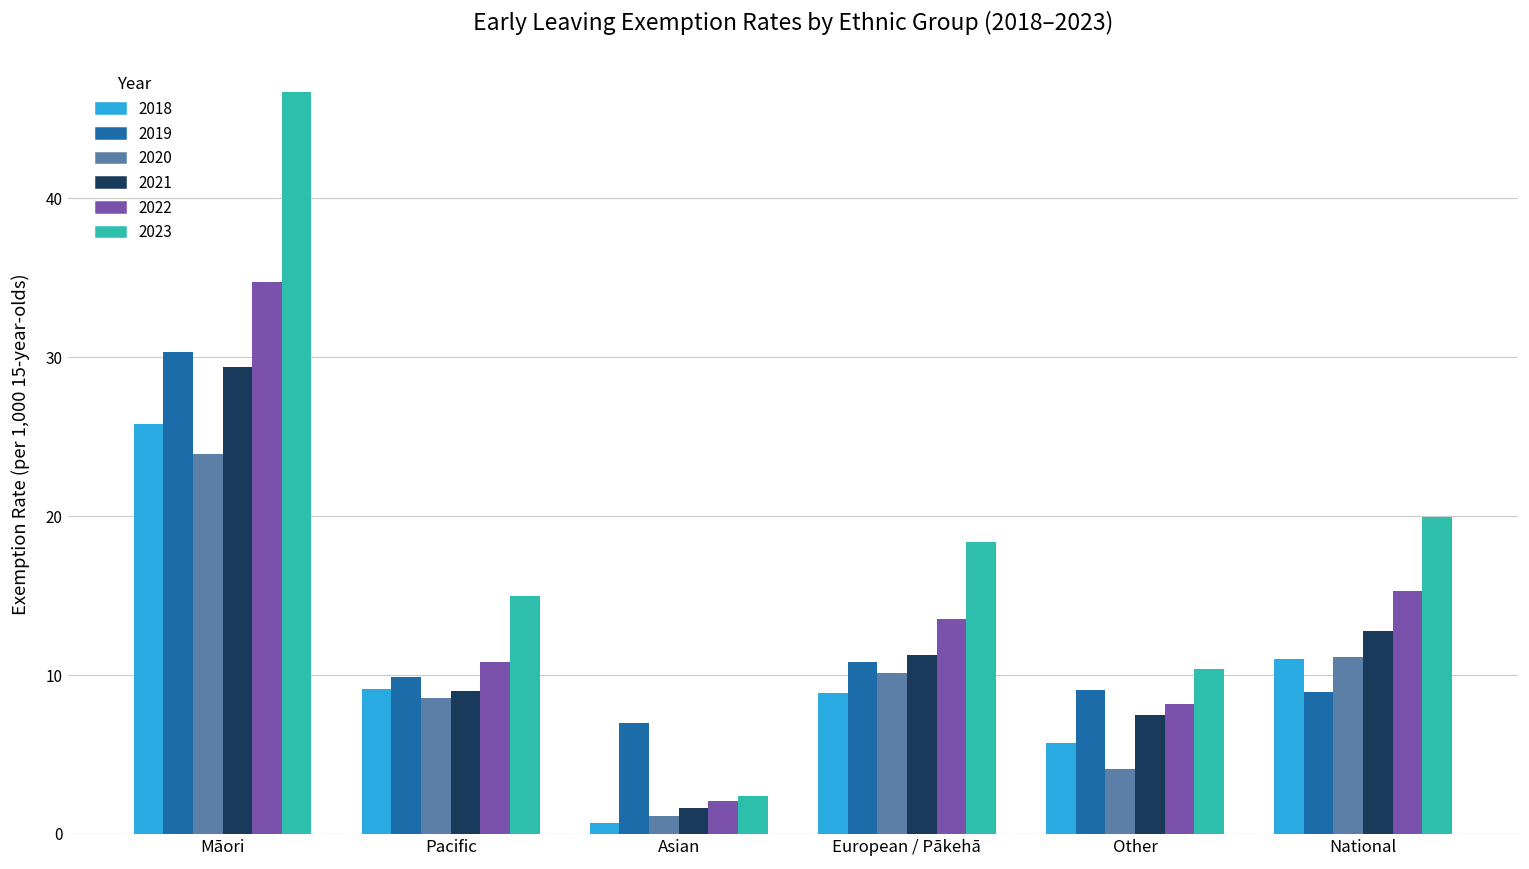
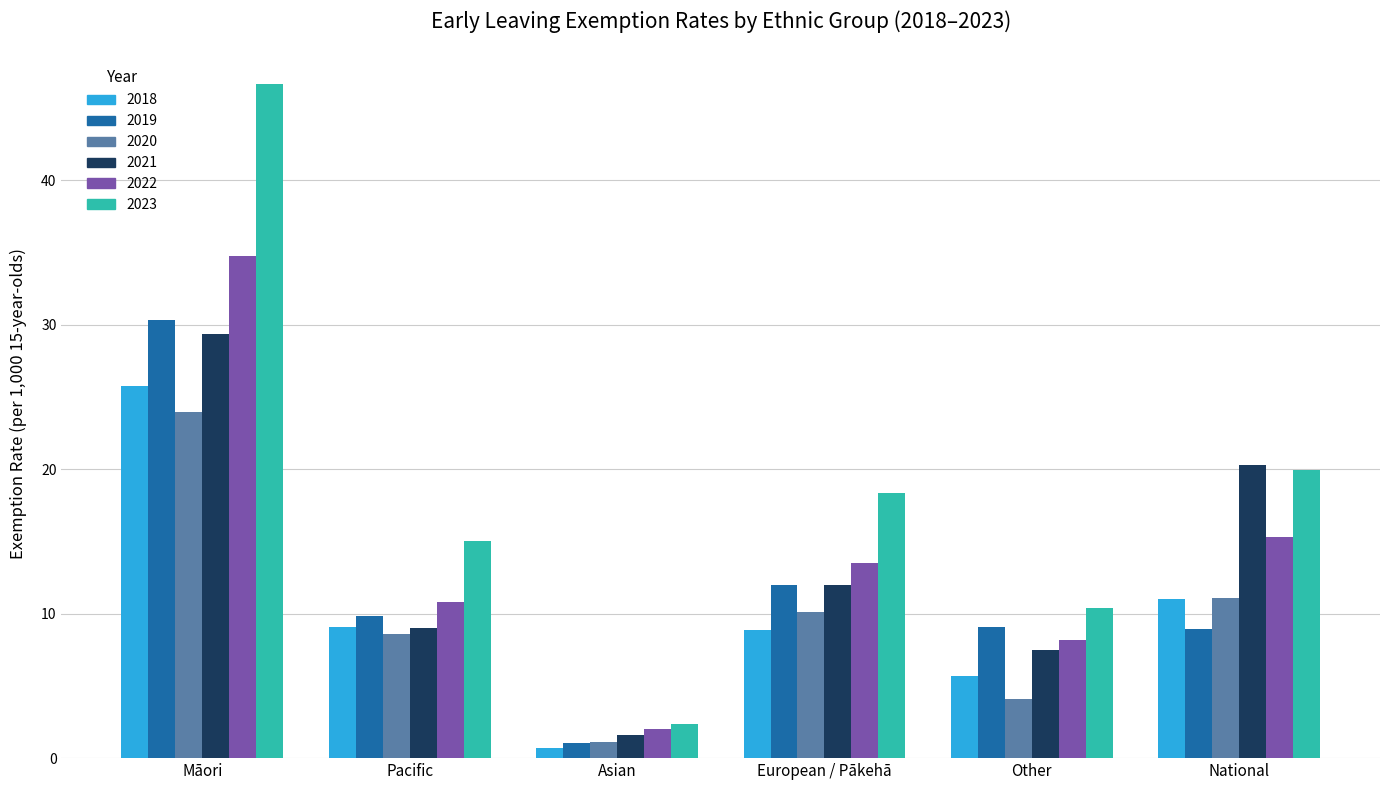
2019, Asian: 7.0 -> 1.1
2019, European / Pākehā: 10.8 -> 12.0
2021, European / Pākehā: 11.3 -> 12.0
2021, National: 12.8 -> 20.3
